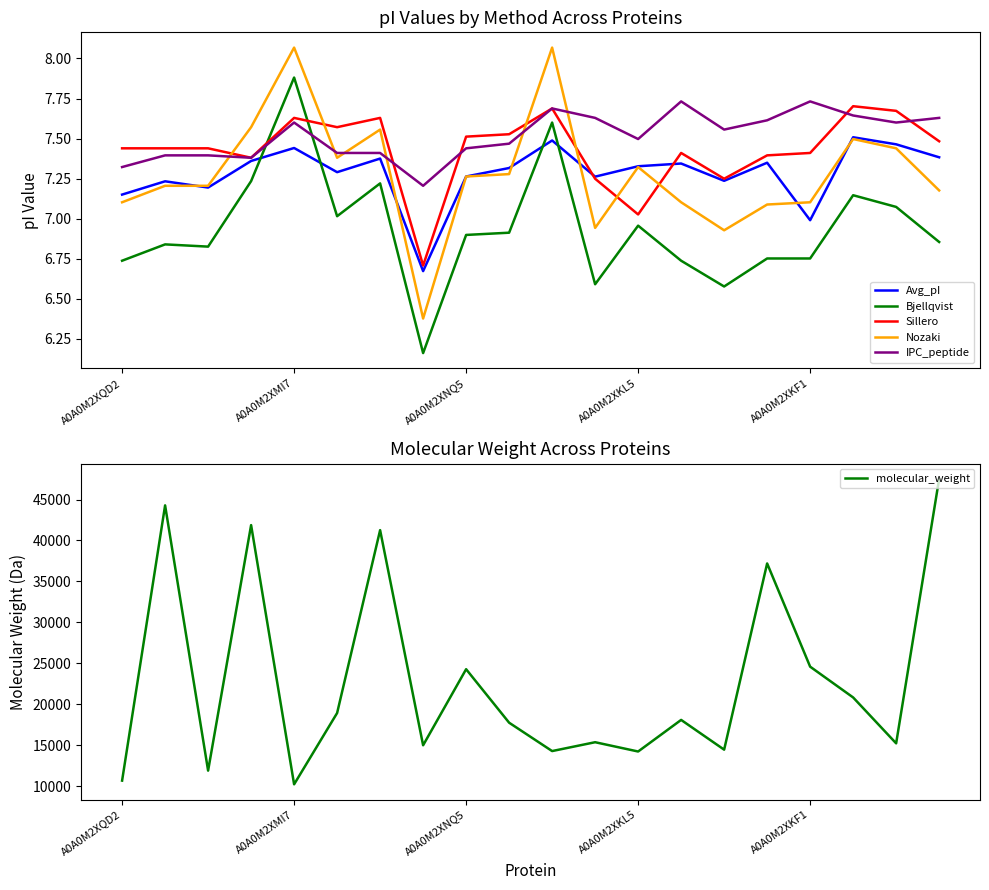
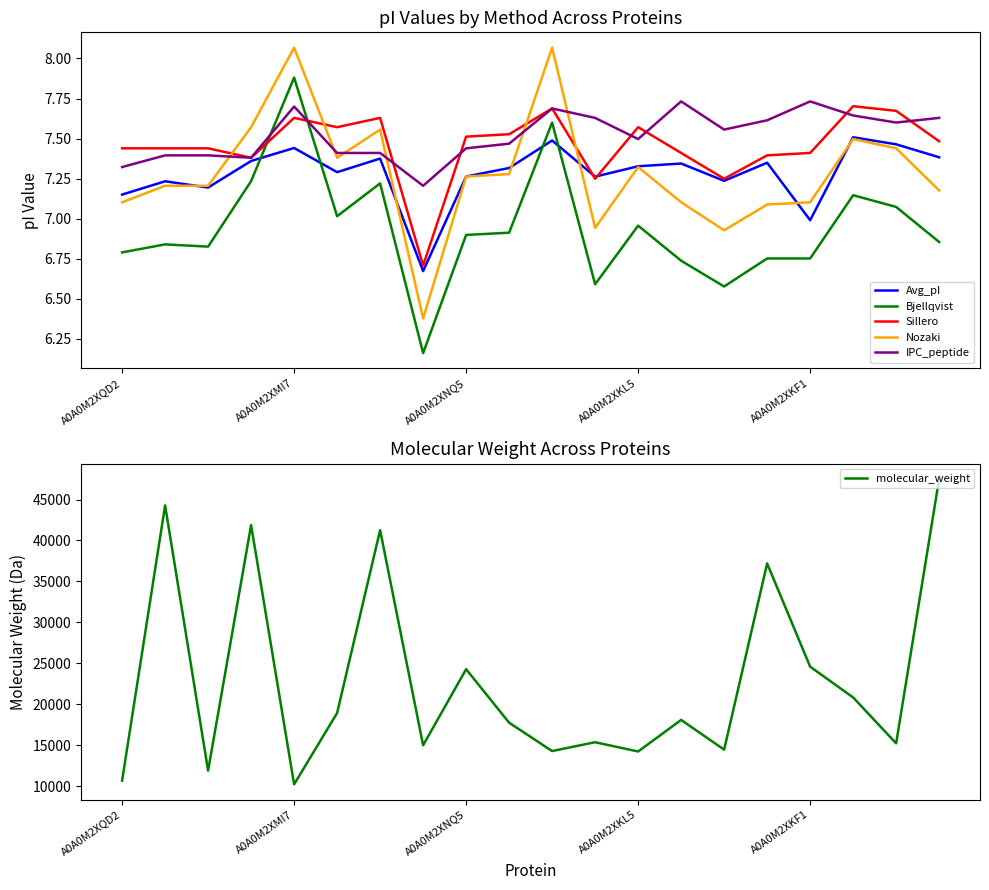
pI Values by Method Across Proteins, Bjellqvist, A0A0M2XQD2: 6.74 -> 6.79
pI Values by Method Across Proteins, IPC_peptide, A0A0M2XMI7: 7.6 -> 7.7
pI Values by Method Across Proteins, Sillero, A0A0M2XKL5: 7.03 -> 7.57
